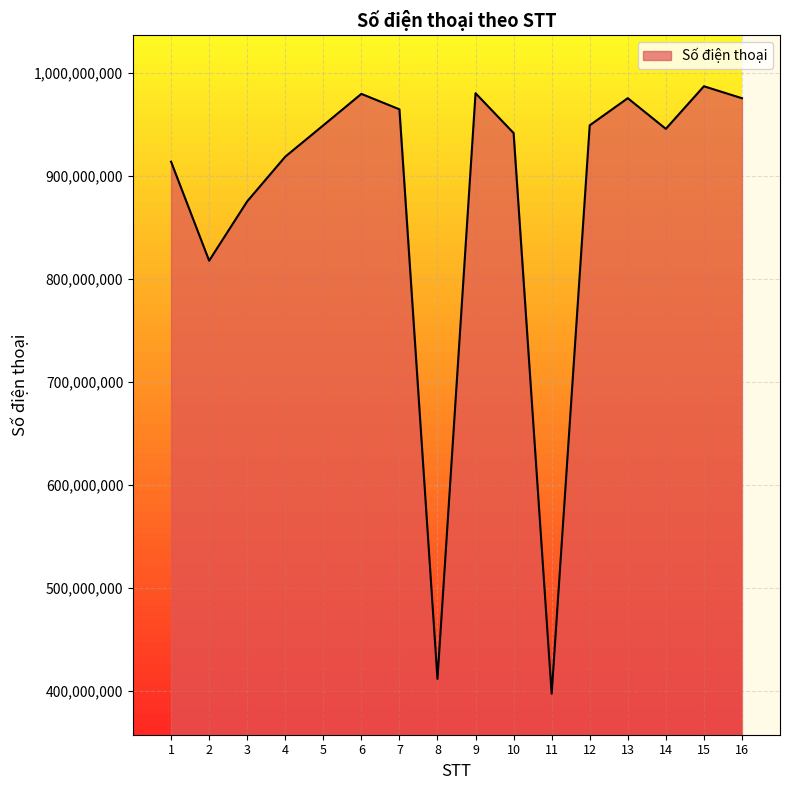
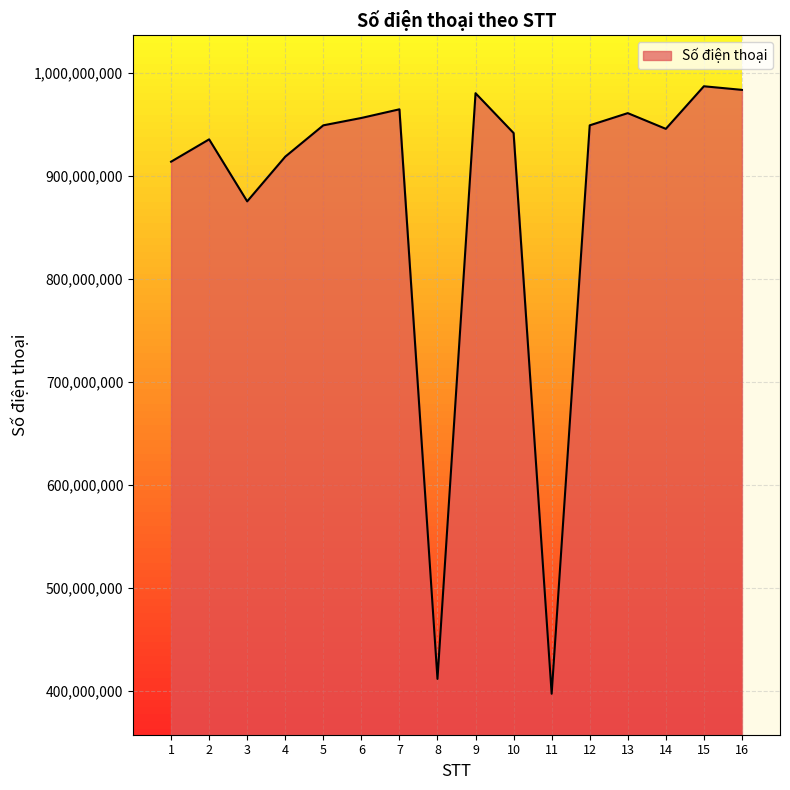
2: 818,000,000 -> 936,000,000
6: 980,000,000 -> 956,000,000
13: 976,000,000 -> 961,000,000
16: 975,000,000 -> 984,000,000
